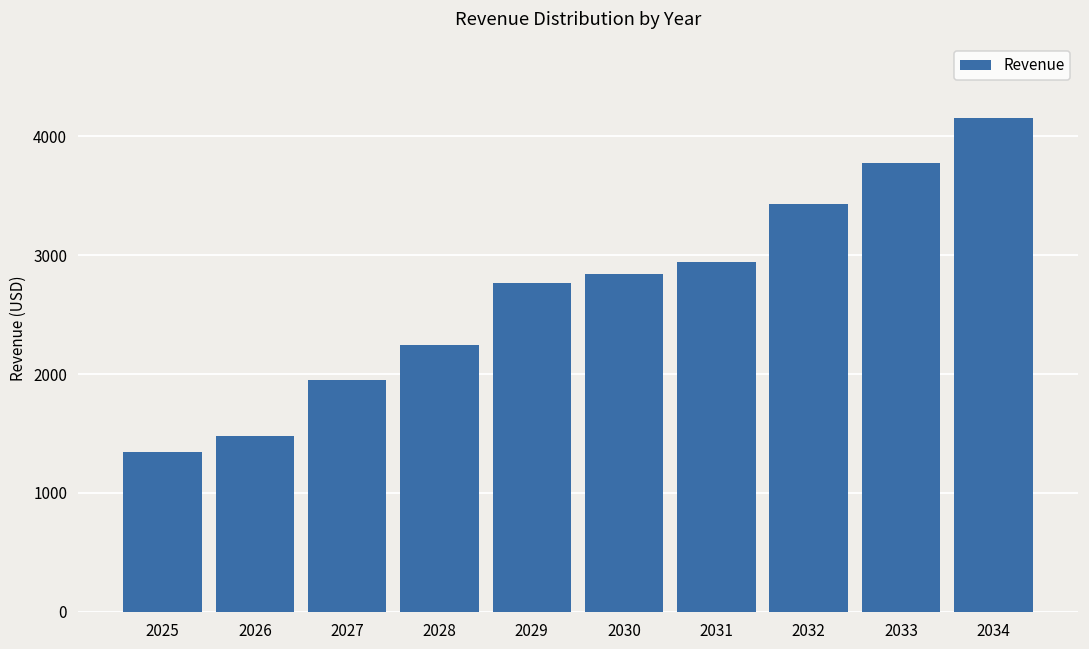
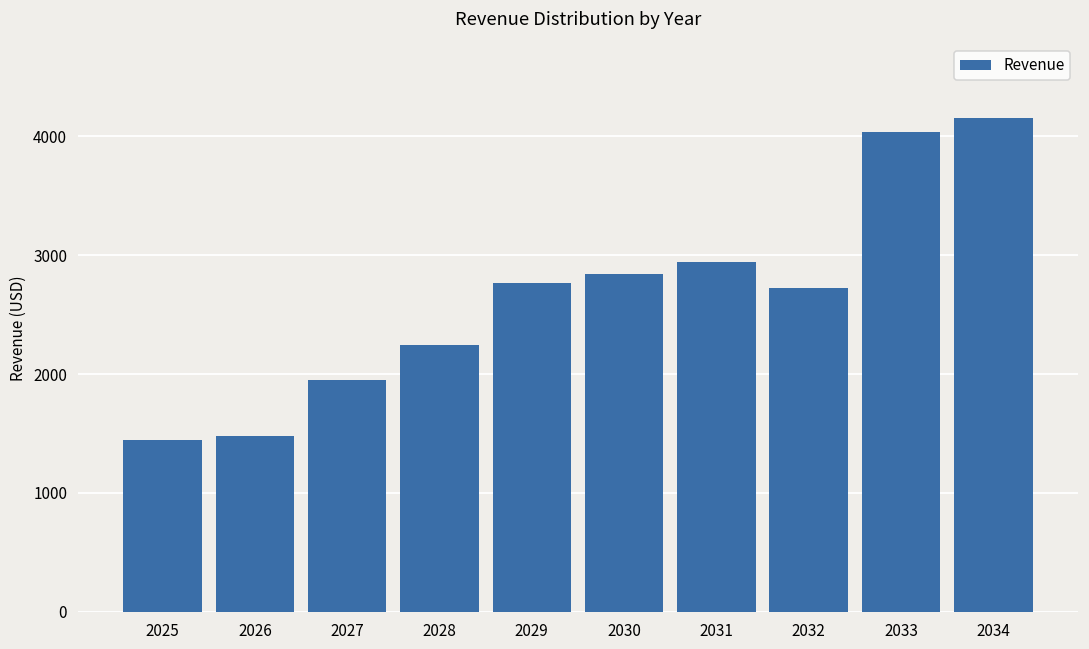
2025: 1340 -> 1450
2032: 3430 -> 2720
2033: 3780 -> 4030
